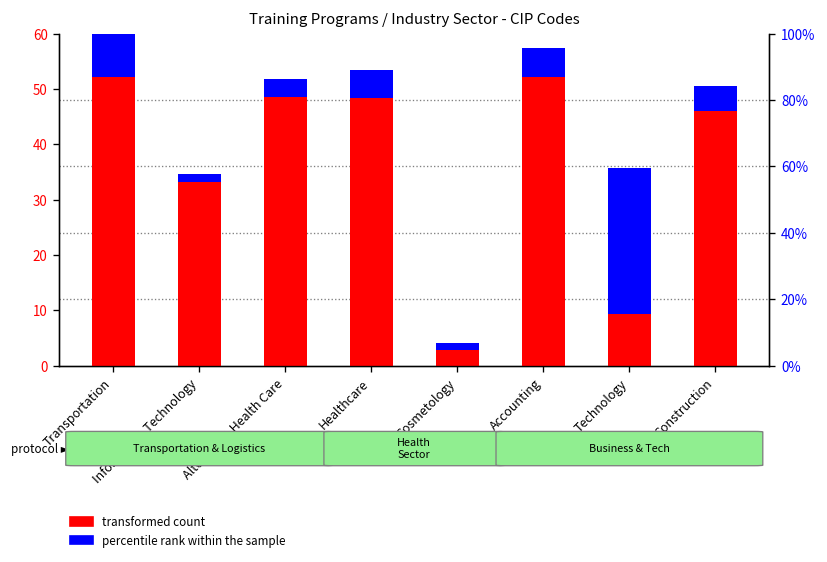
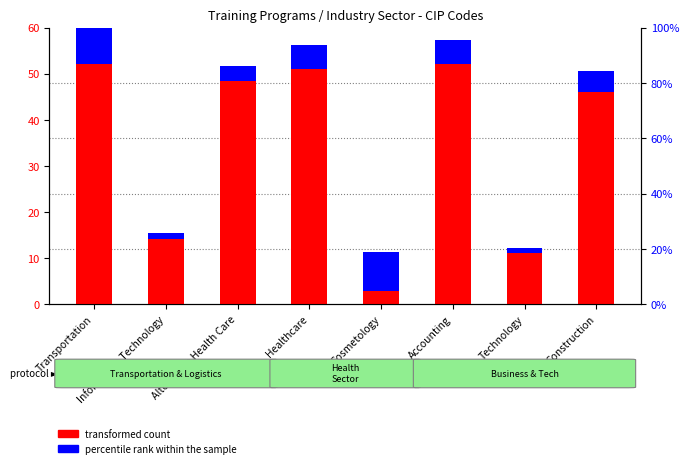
transformed count, Information Technology: 33 -> 14
transformed count, Healthcare: 48 -> 51
percentile rank within the sample, Cosmetology: 1 -> 8
transformed count, Technology: 9 -> 11
percentile rank within the sample, Technology: 26 -> 1
